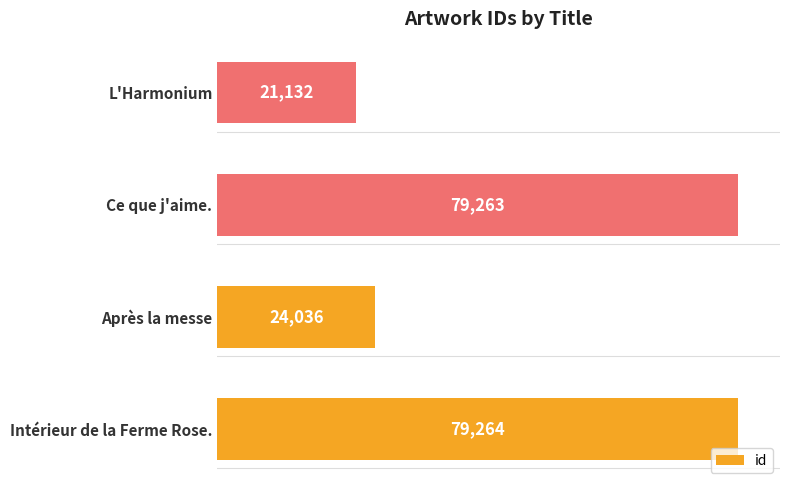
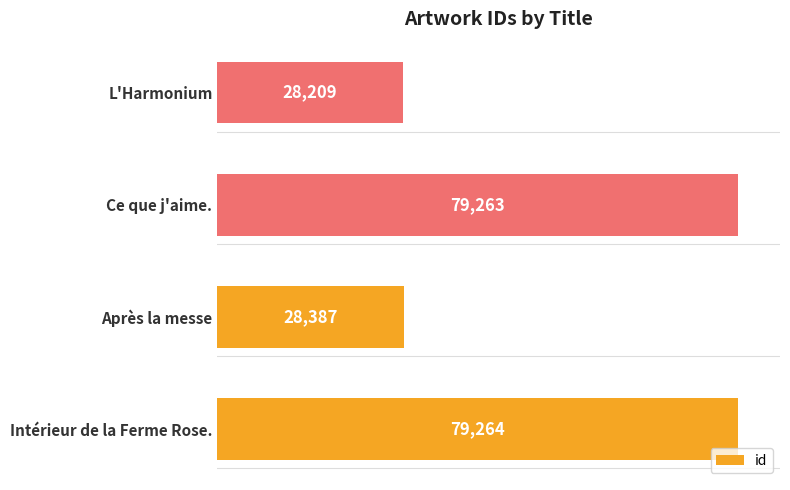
L'Harmonium: 21,132 -> 28,209
Après la messe: 24,036 -> 28,387
